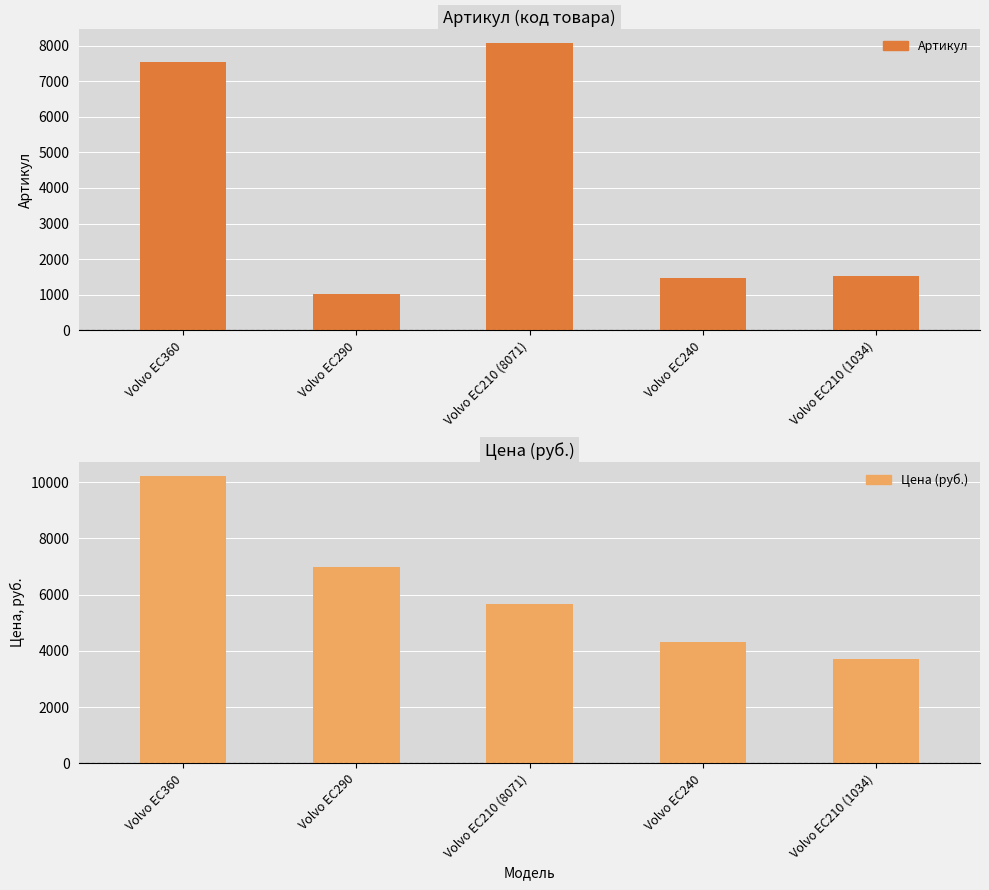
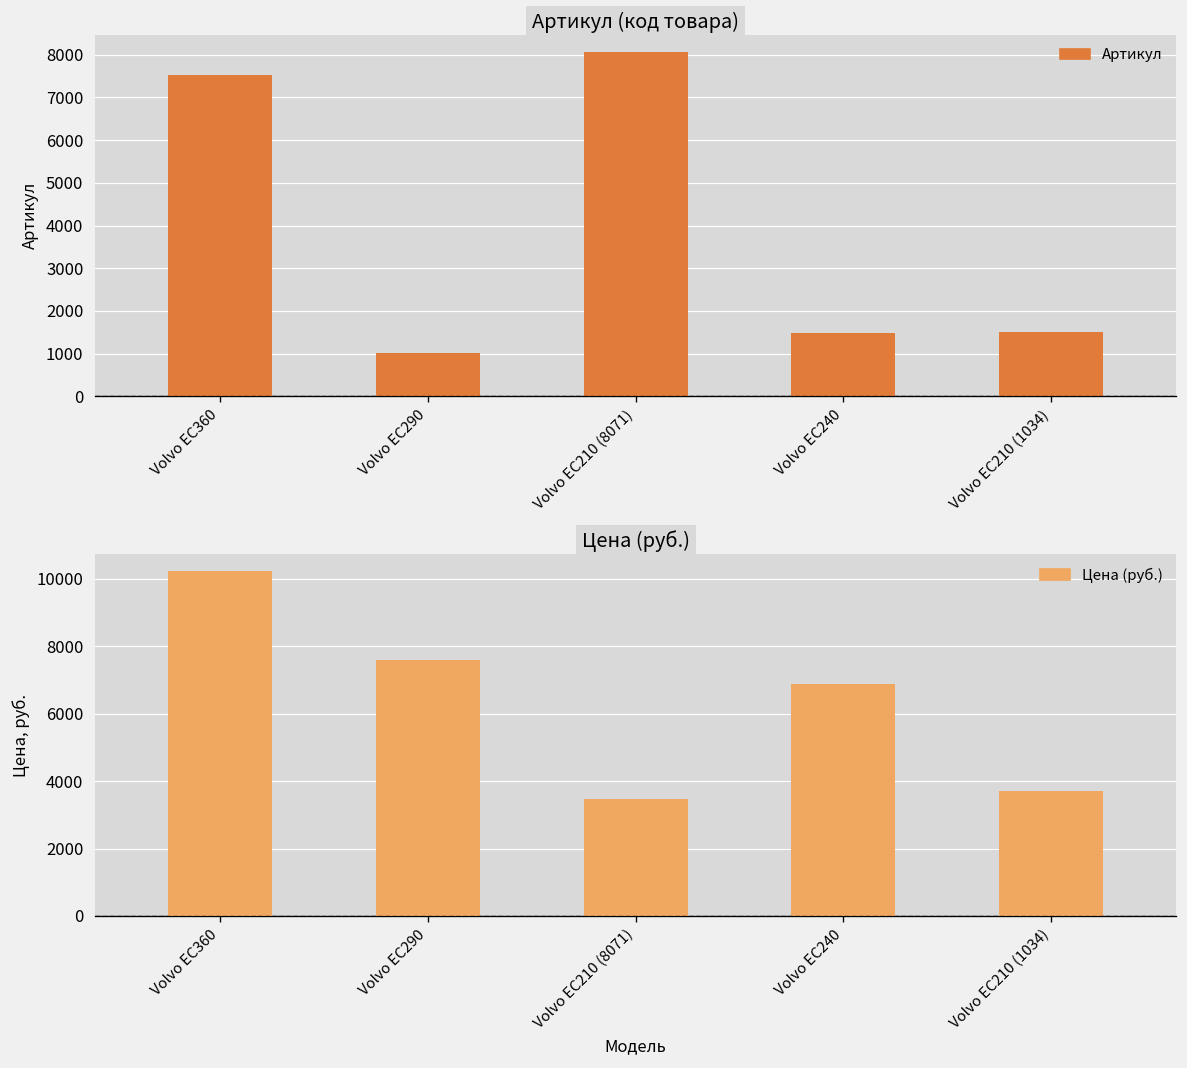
Цена (руб.), Volvo EC290: 7000 -> 7600
Цена (руб.), Volvo EC210 (8071): 5700 -> 3500
Цена (руб.), Volvo EC240: 4300 -> 6900
